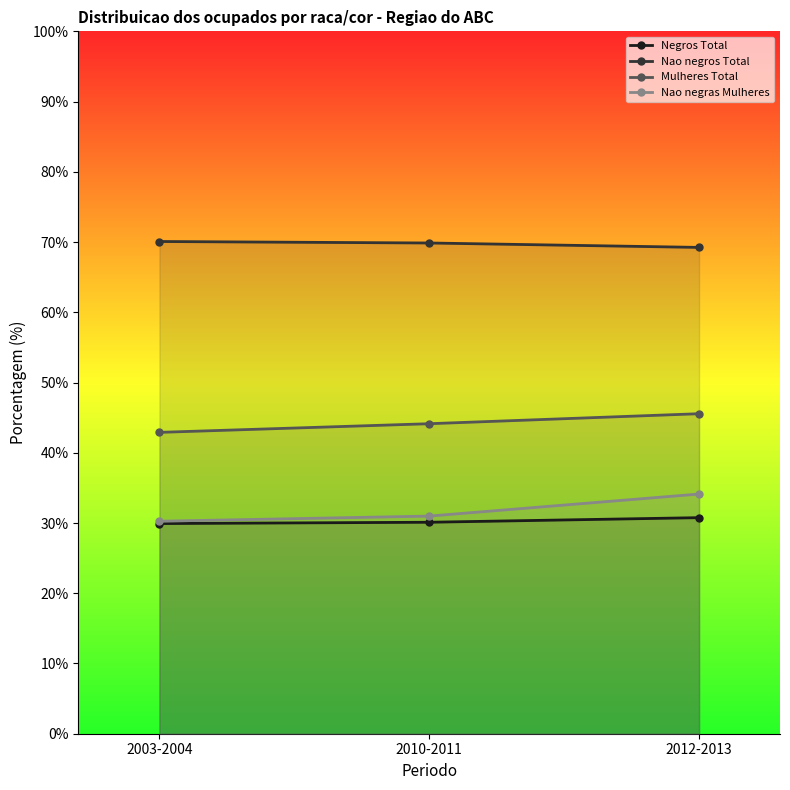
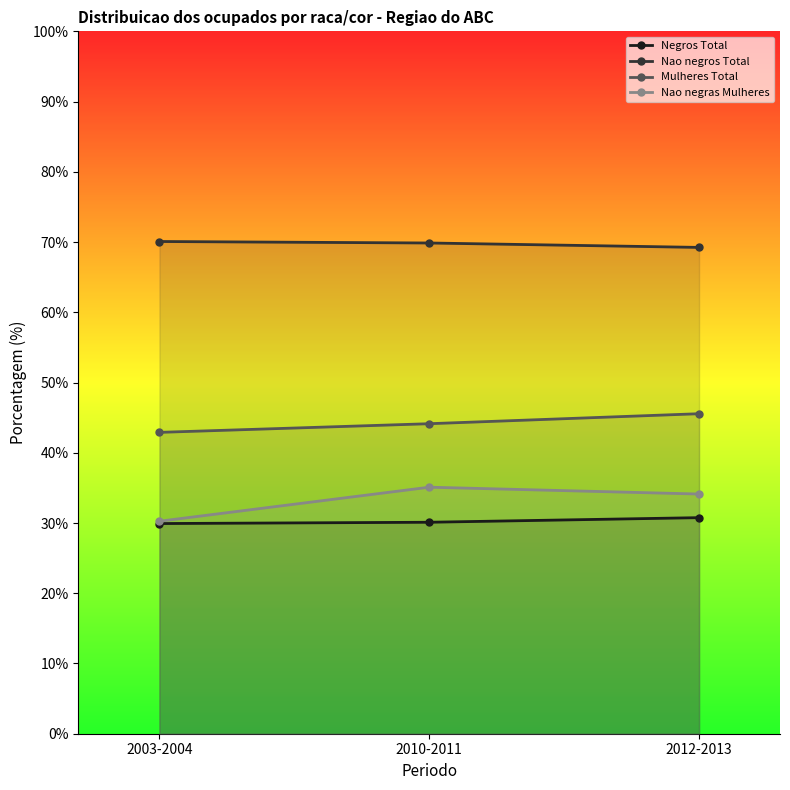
Nao negras Mulheres, 2010-2011: 31% -> 35%
